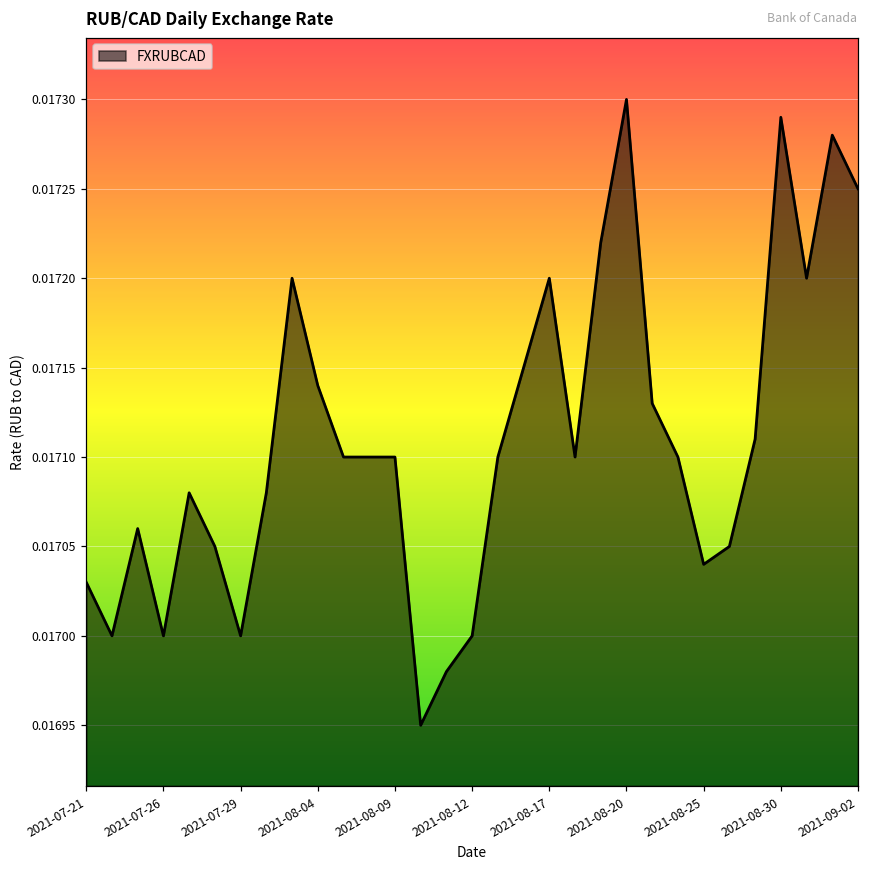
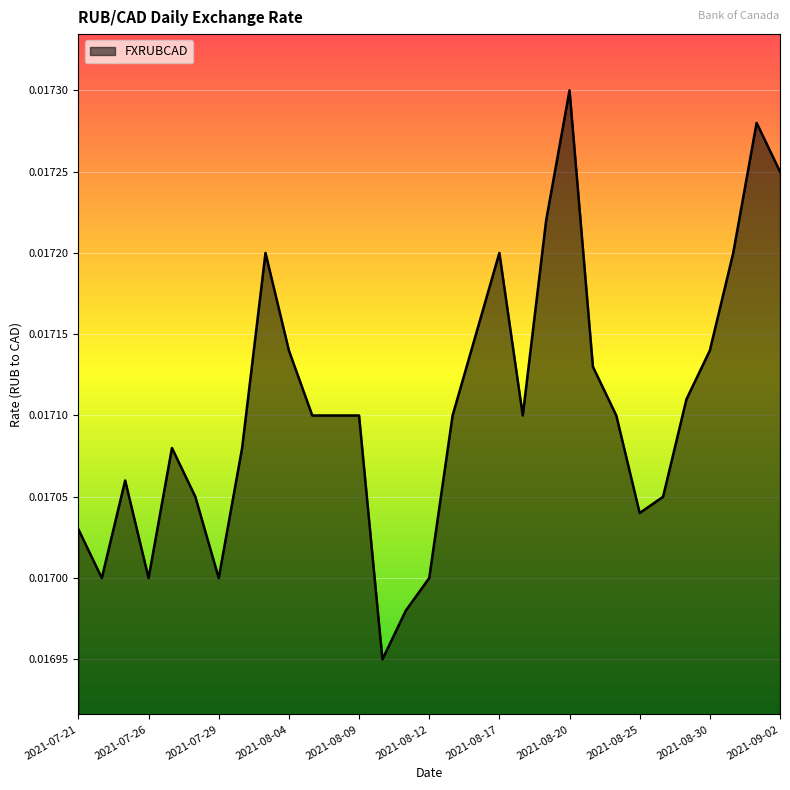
2021-08-30: 0.01729 -> 0.01714
